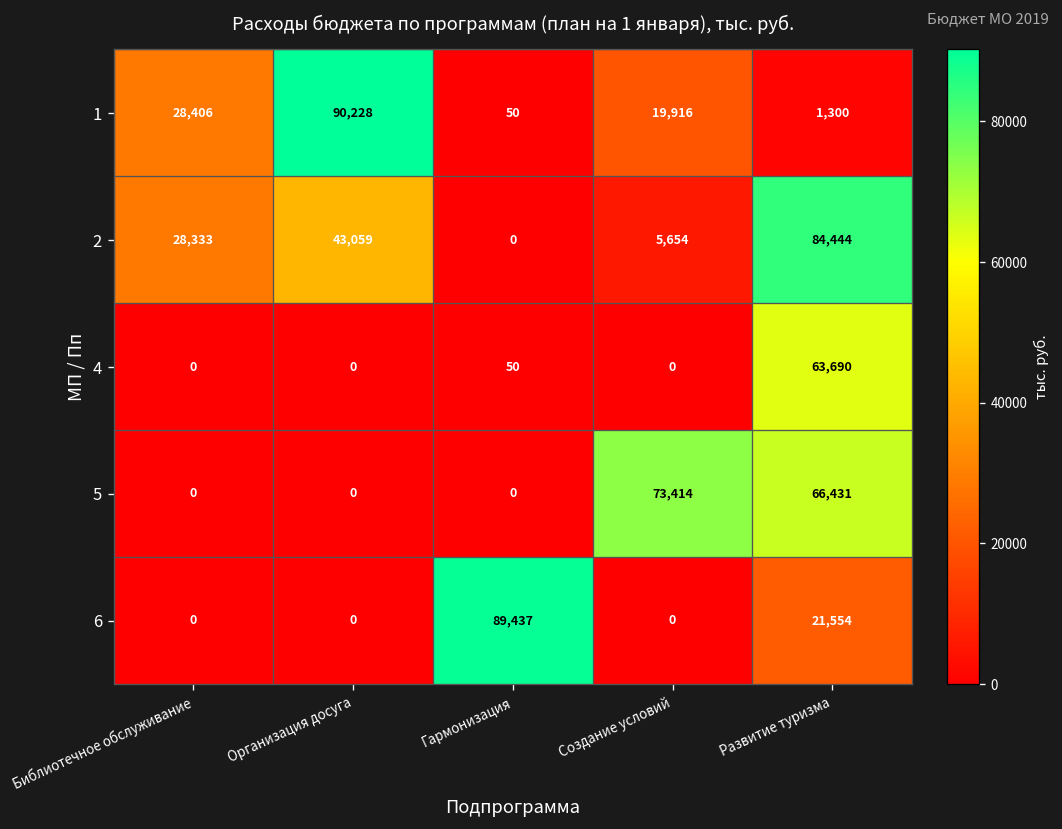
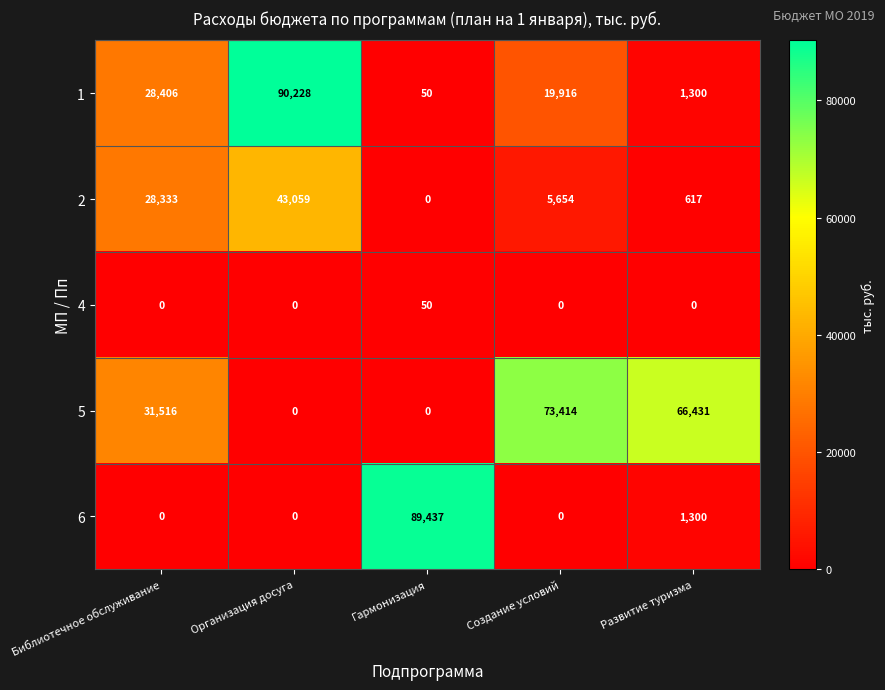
2, Развитие туризма: 84,444 -> 617
4, Развитие туризма: 63,690 -> 0
5, Библиотечное обслуживание: 0 -> 31,516
6, Развитие туризма: 21,554 -> 1,300
